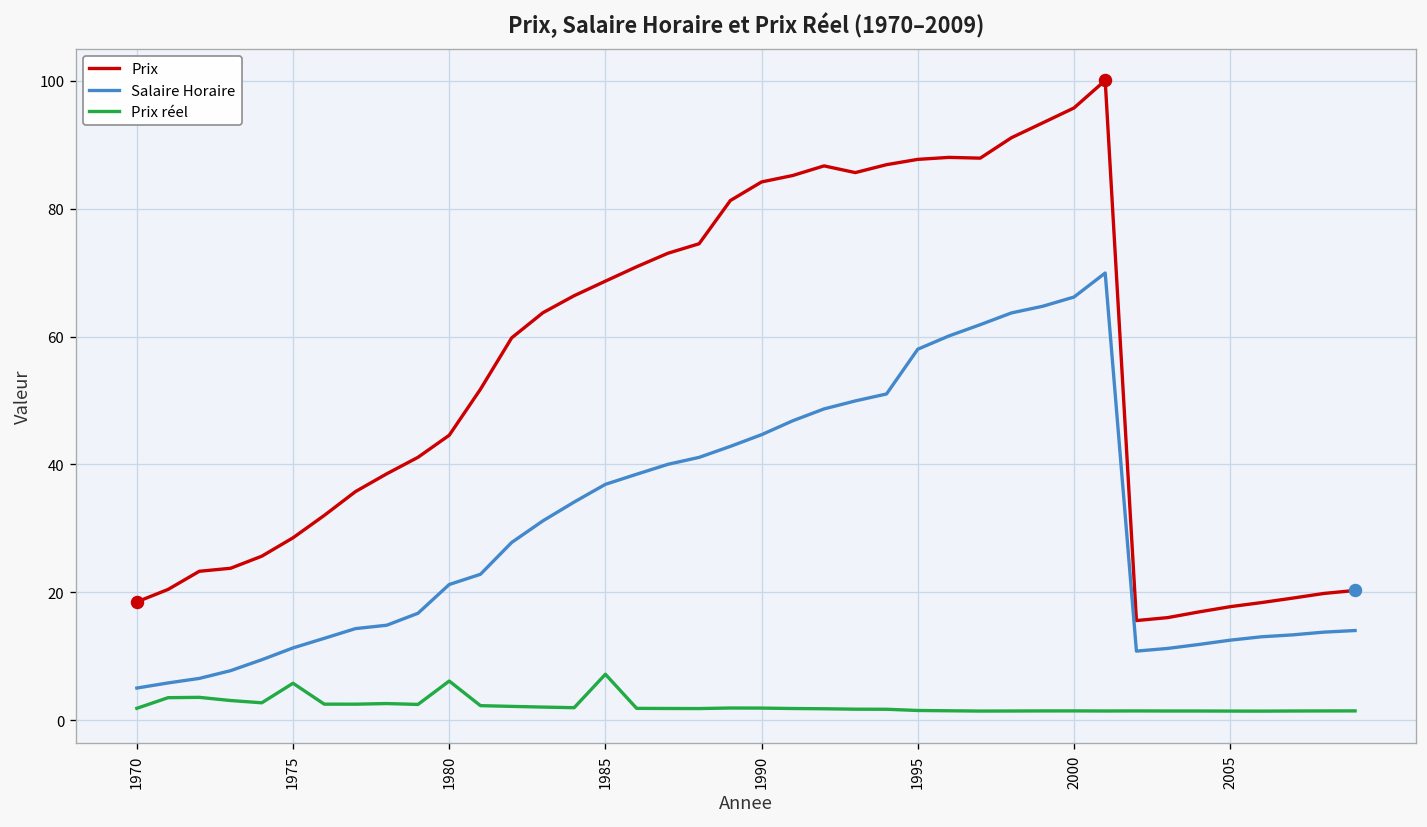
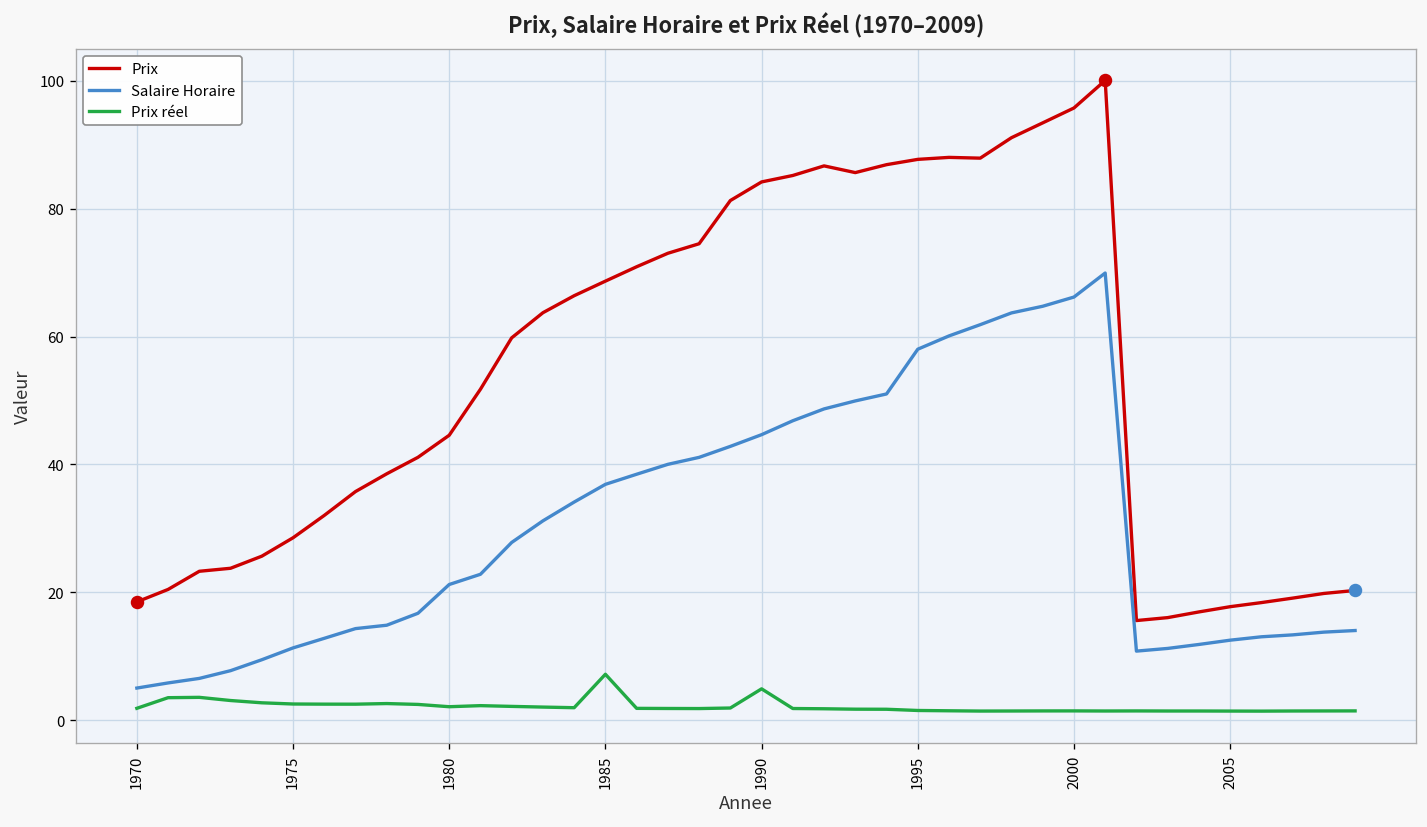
Prix réel, 1975: 6 -> 3
Prix réel, 1980: 6 -> 2
Prix réel, 1990: 2 -> 5
